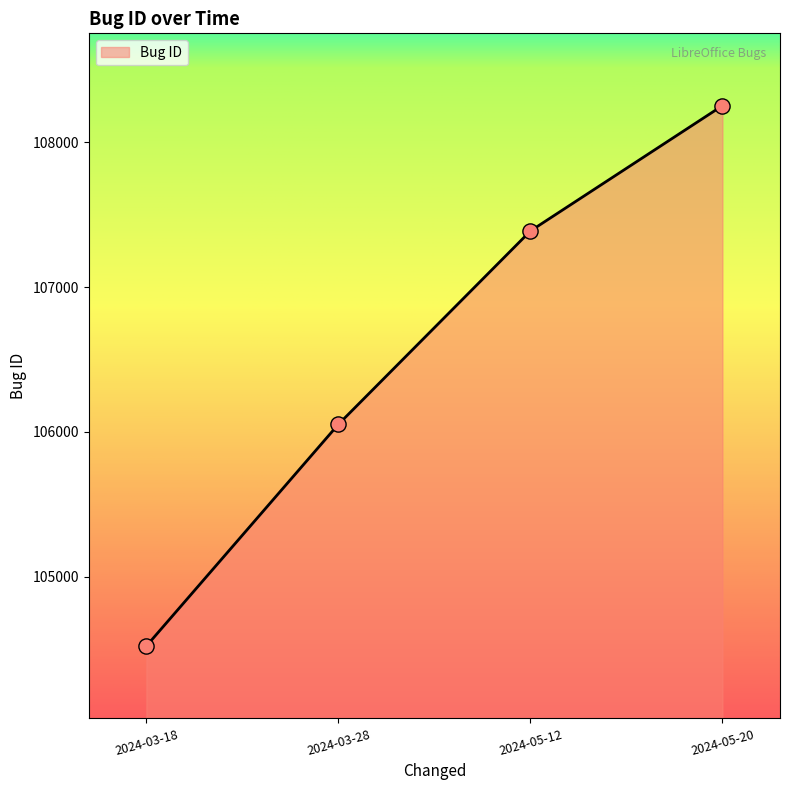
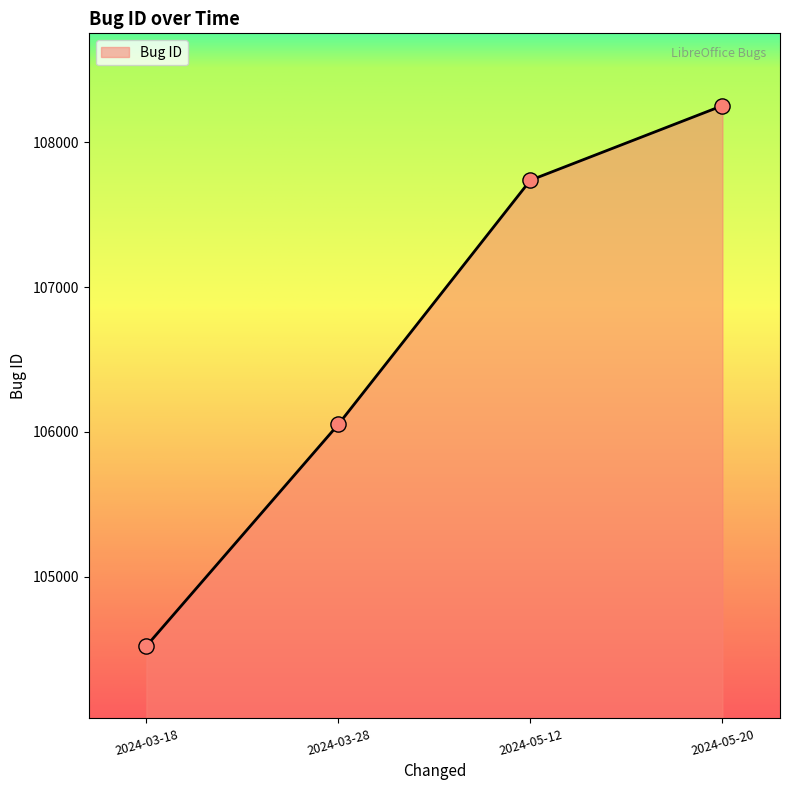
2024-05-12: 107390 -> 107740
